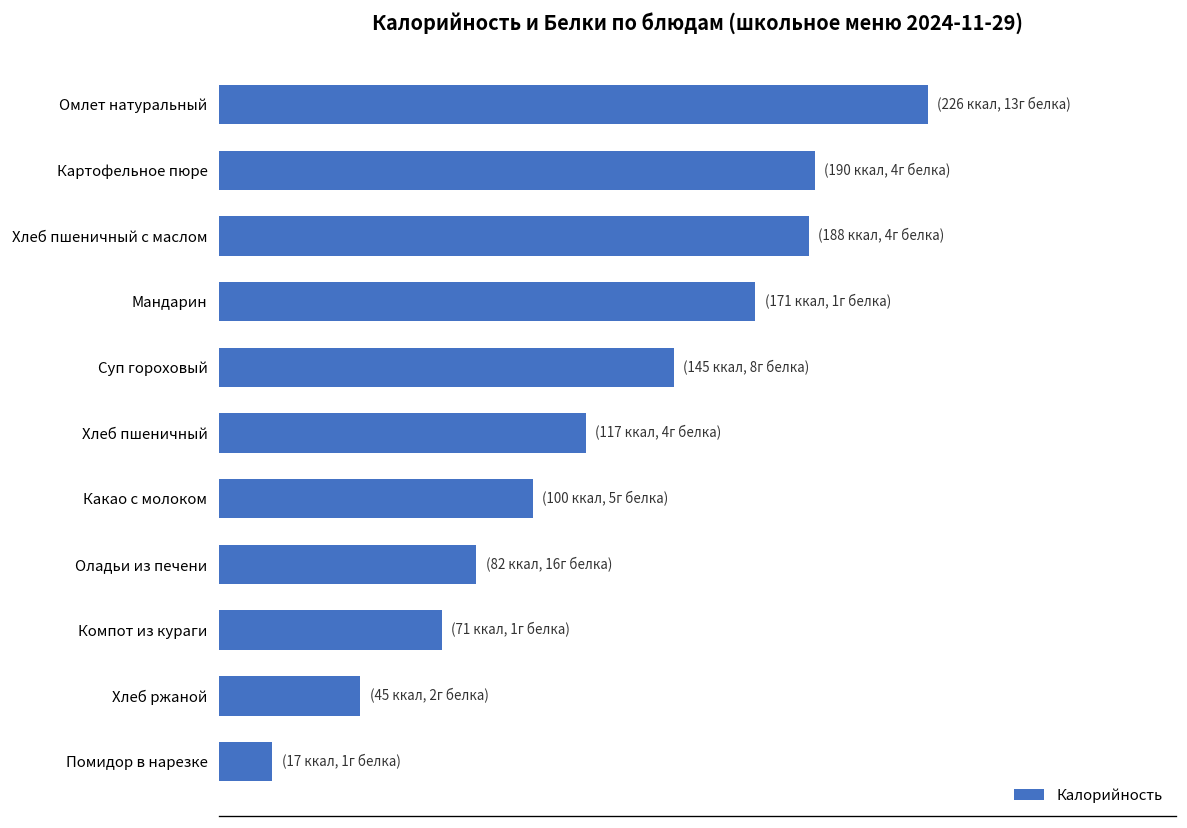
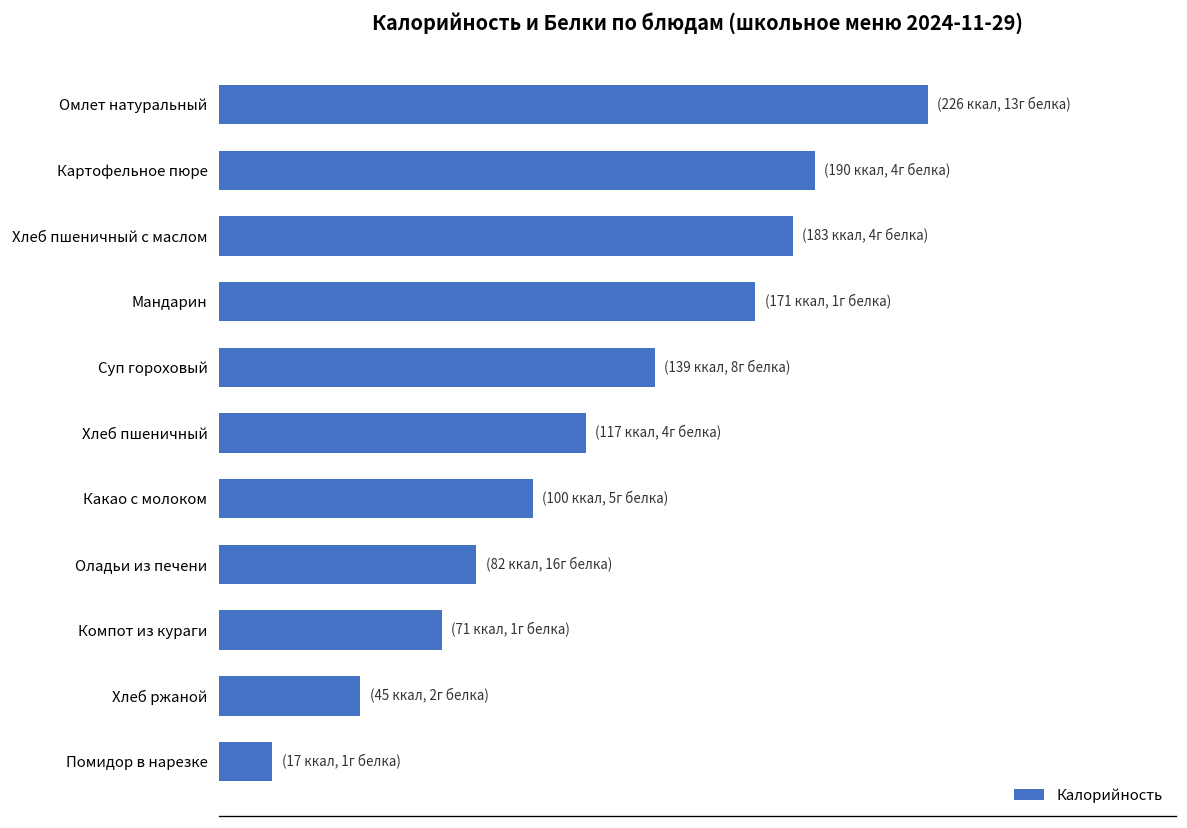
Хлеб пшеничный с маслом: (188 ккал, 4г белка) -> (183 ккал, 4г белка)
Суп гороховый: (145 ккал, 8г белка) -> (139 ккал, 8г белка)
